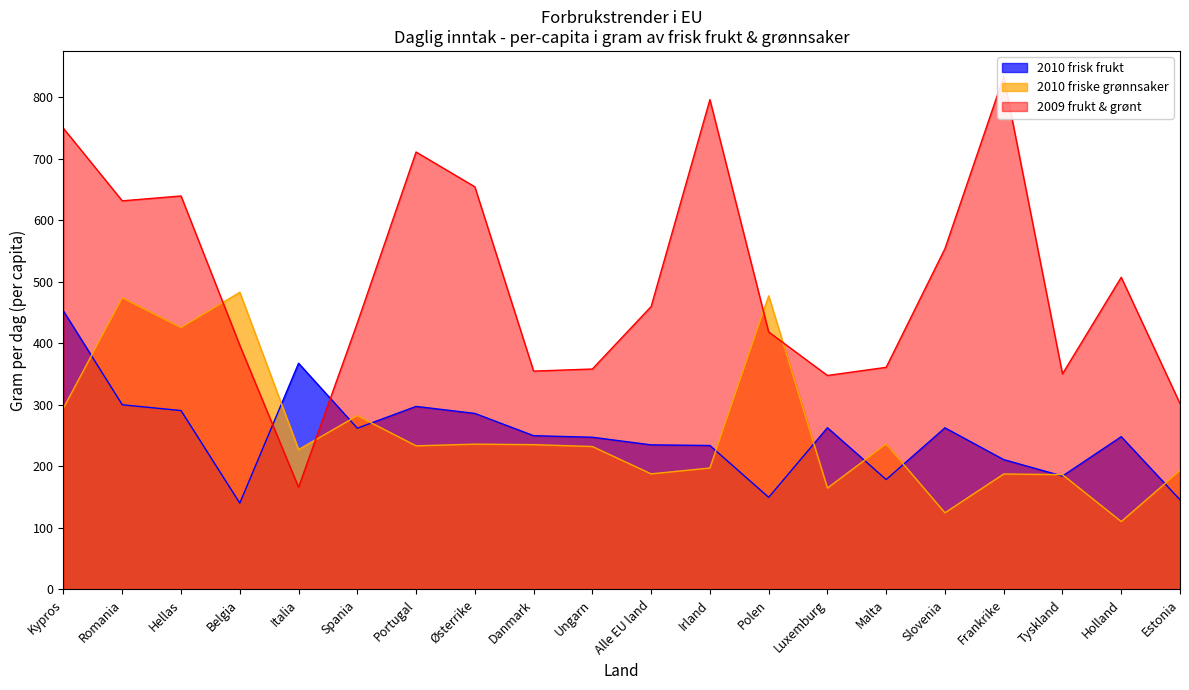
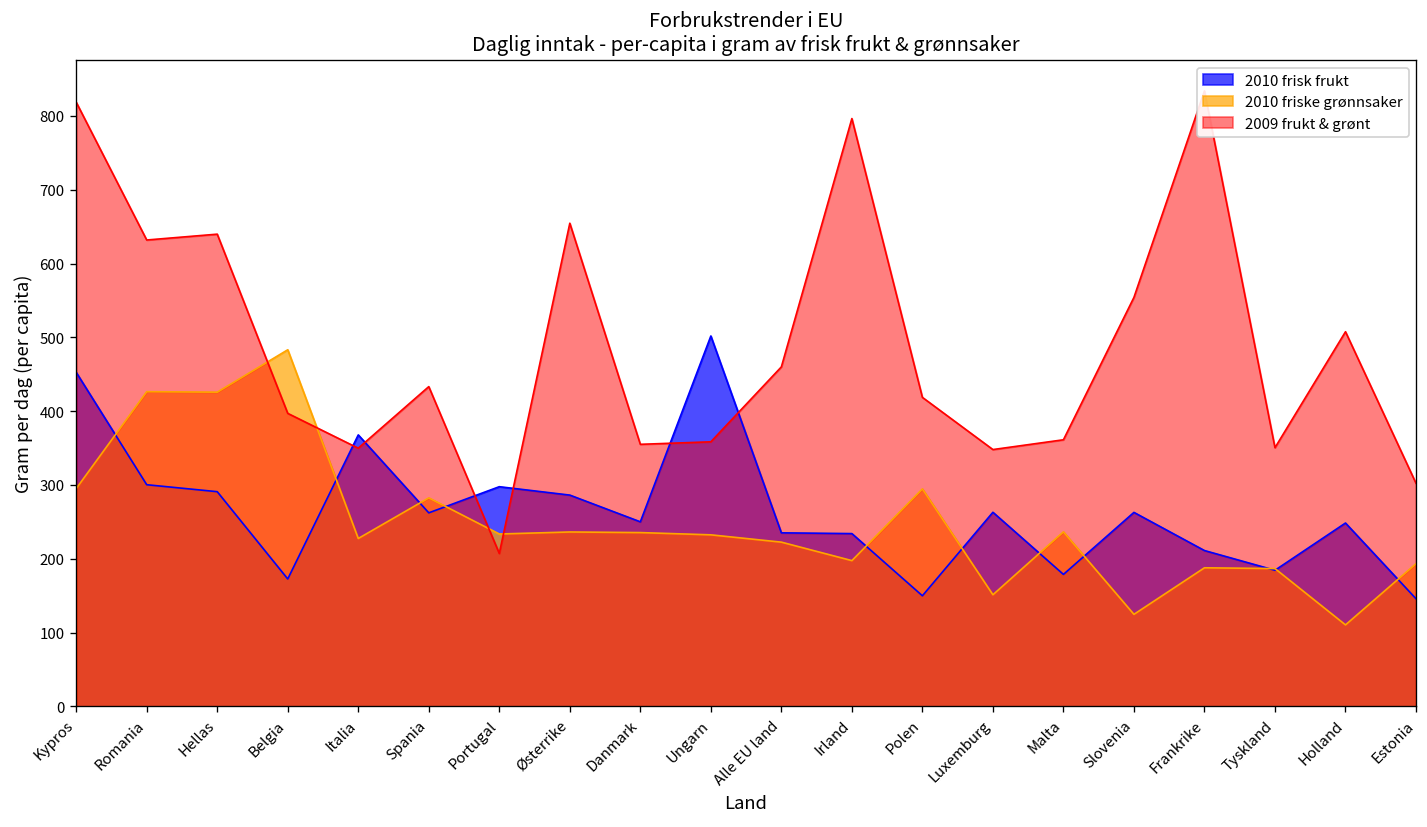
2009 frukt & grønt, Kypros: 750 -> 820
2010 friske grønnsaker, Romania: 470 -> 430
2010 frisk frukt, Belgia: 140 -> 170
2009 frukt & grønt, Italia: 170 -> 350
2009 frukt & grønt, Portugal: 710 -> 210
2010 frisk frukt, Ungarn: 250 -> 500
2010 friske grønnsaker, Alle EU land: 190 -> 220
2010 friske grønnsaker, Polen: 480 -> 290
2010 friske grønnsaker, Luxemburg: 160 -> 150
